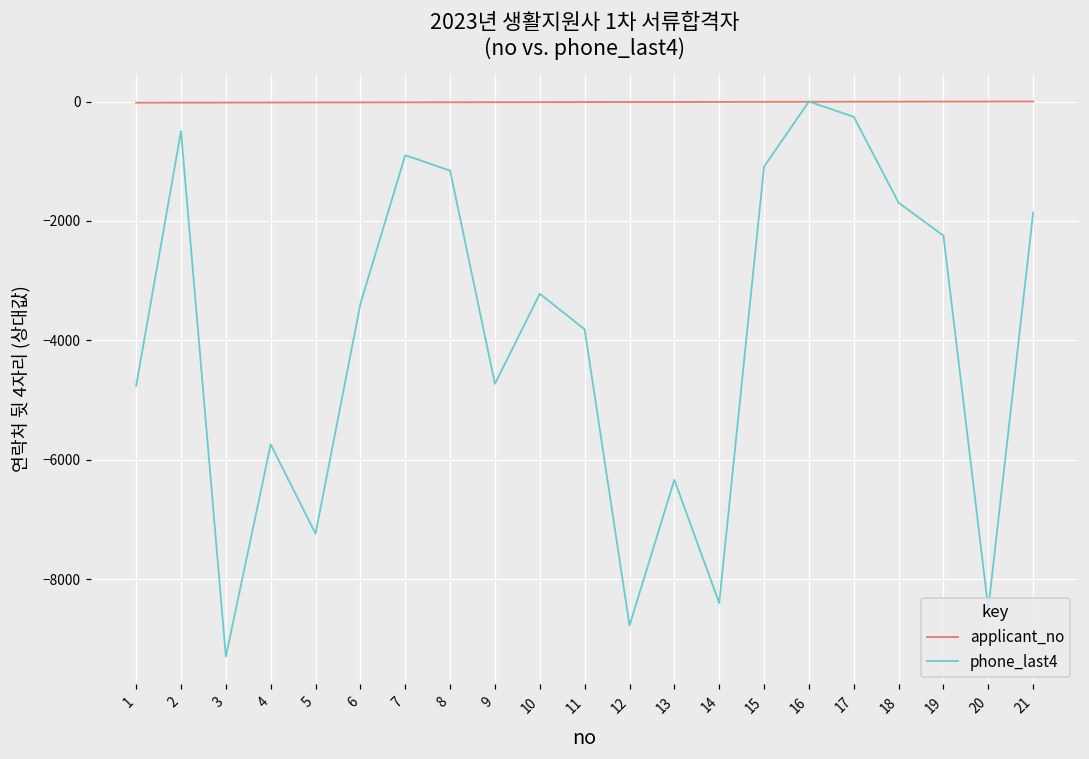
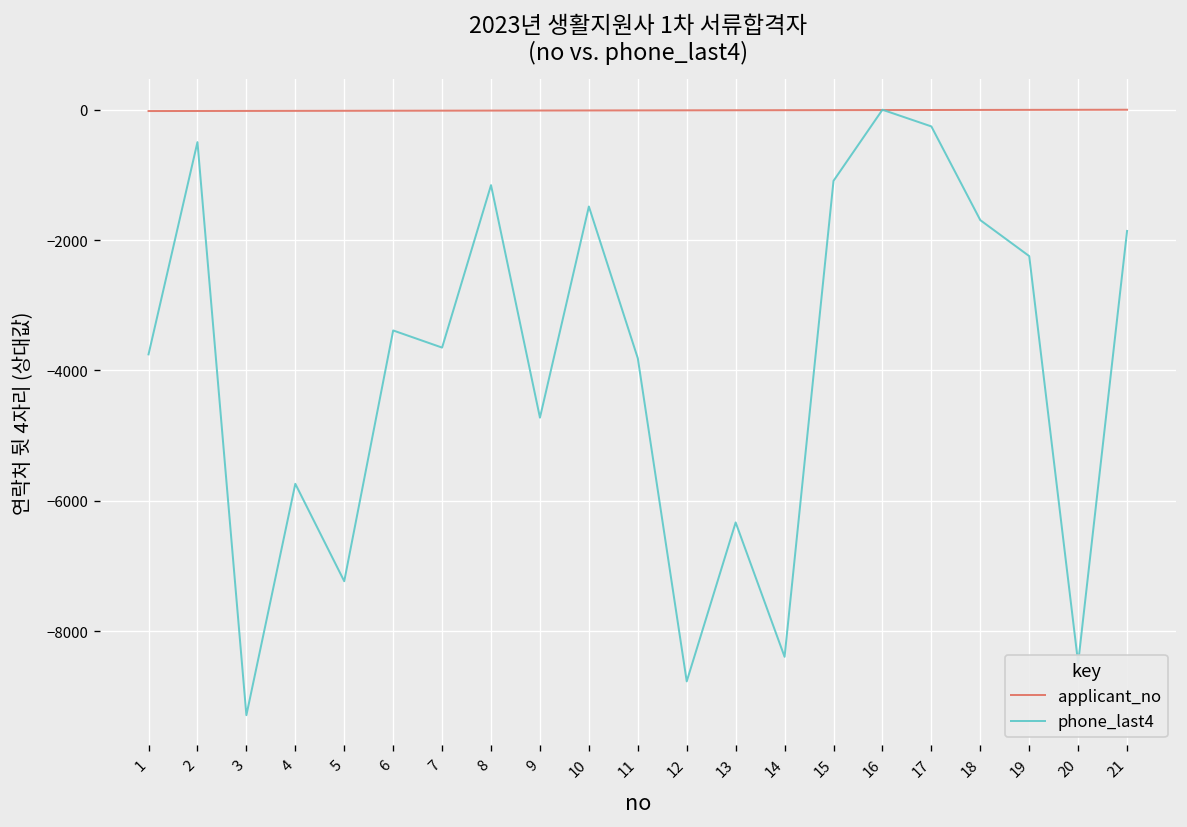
phone_last4, 1: -4800 -> -3800
phone_last4, 7: -900 -> -3700
phone_last4, 10: -3200 -> -1500
